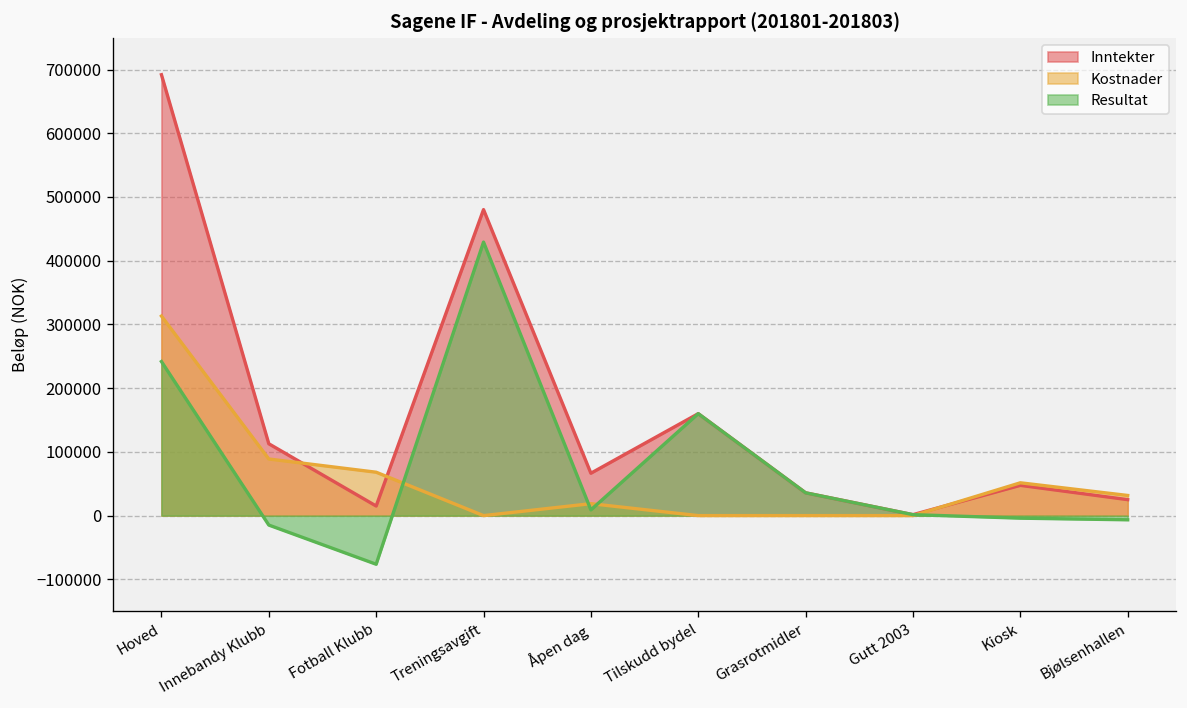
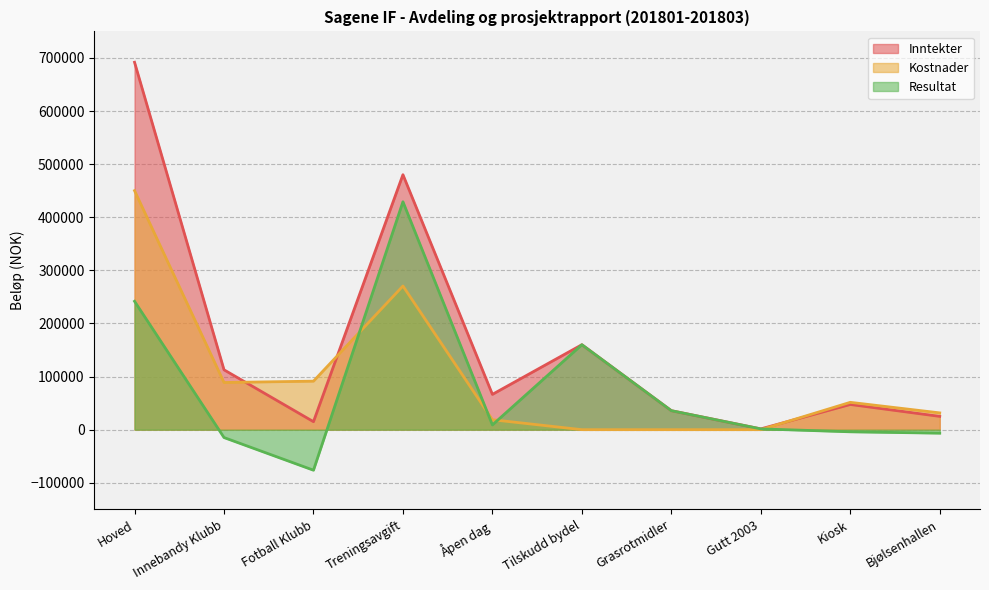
Kostnader, Hoved: 310000 -> 450000
Kostnader, Fotball Klubb: 70000 -> 90000
Kostnader, Treningsavgift: 0 -> 270000
